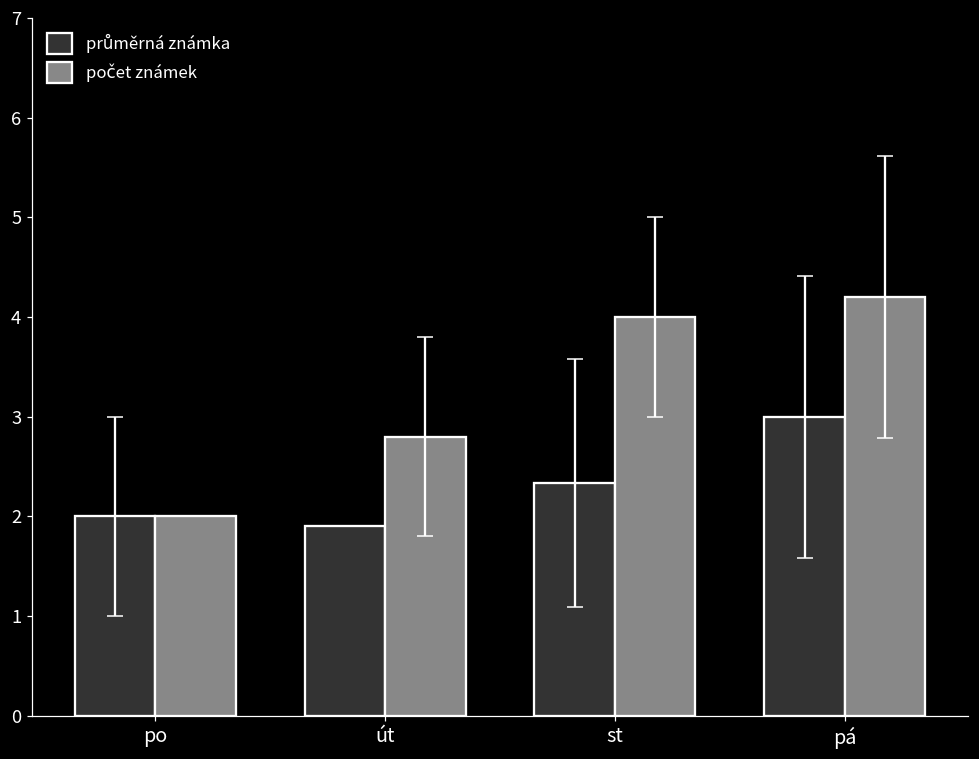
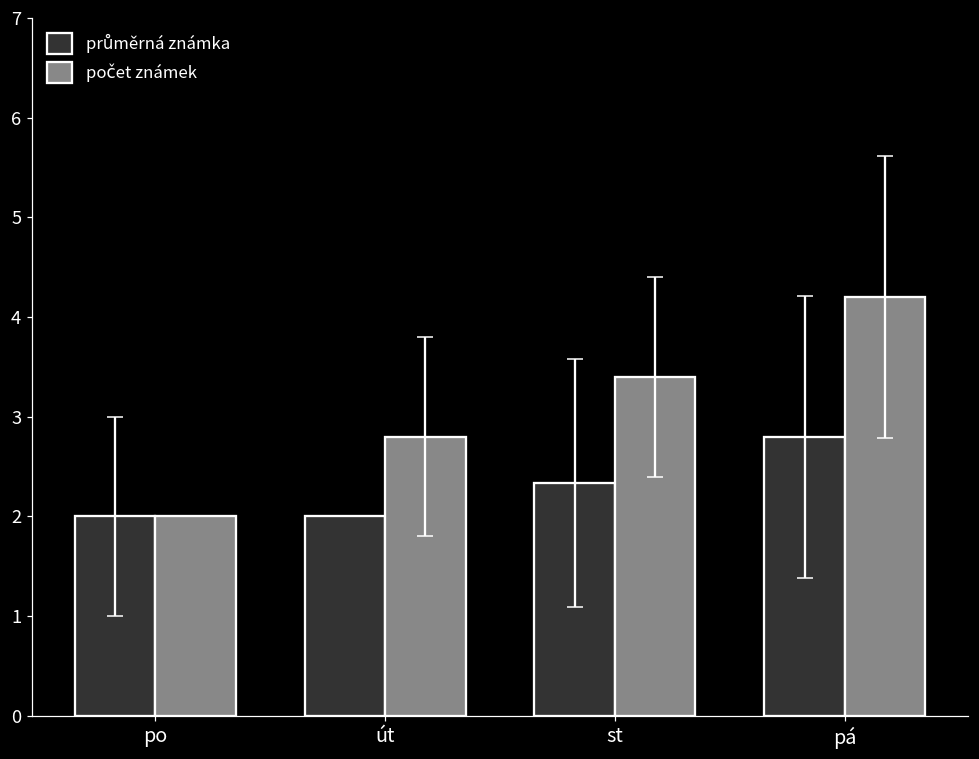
průměrná známka, út: 1.9 -> 2.0
počet známek, st: 4.0 -> 3.4
průměrná známka, pá: 3.0 -> 2.8
